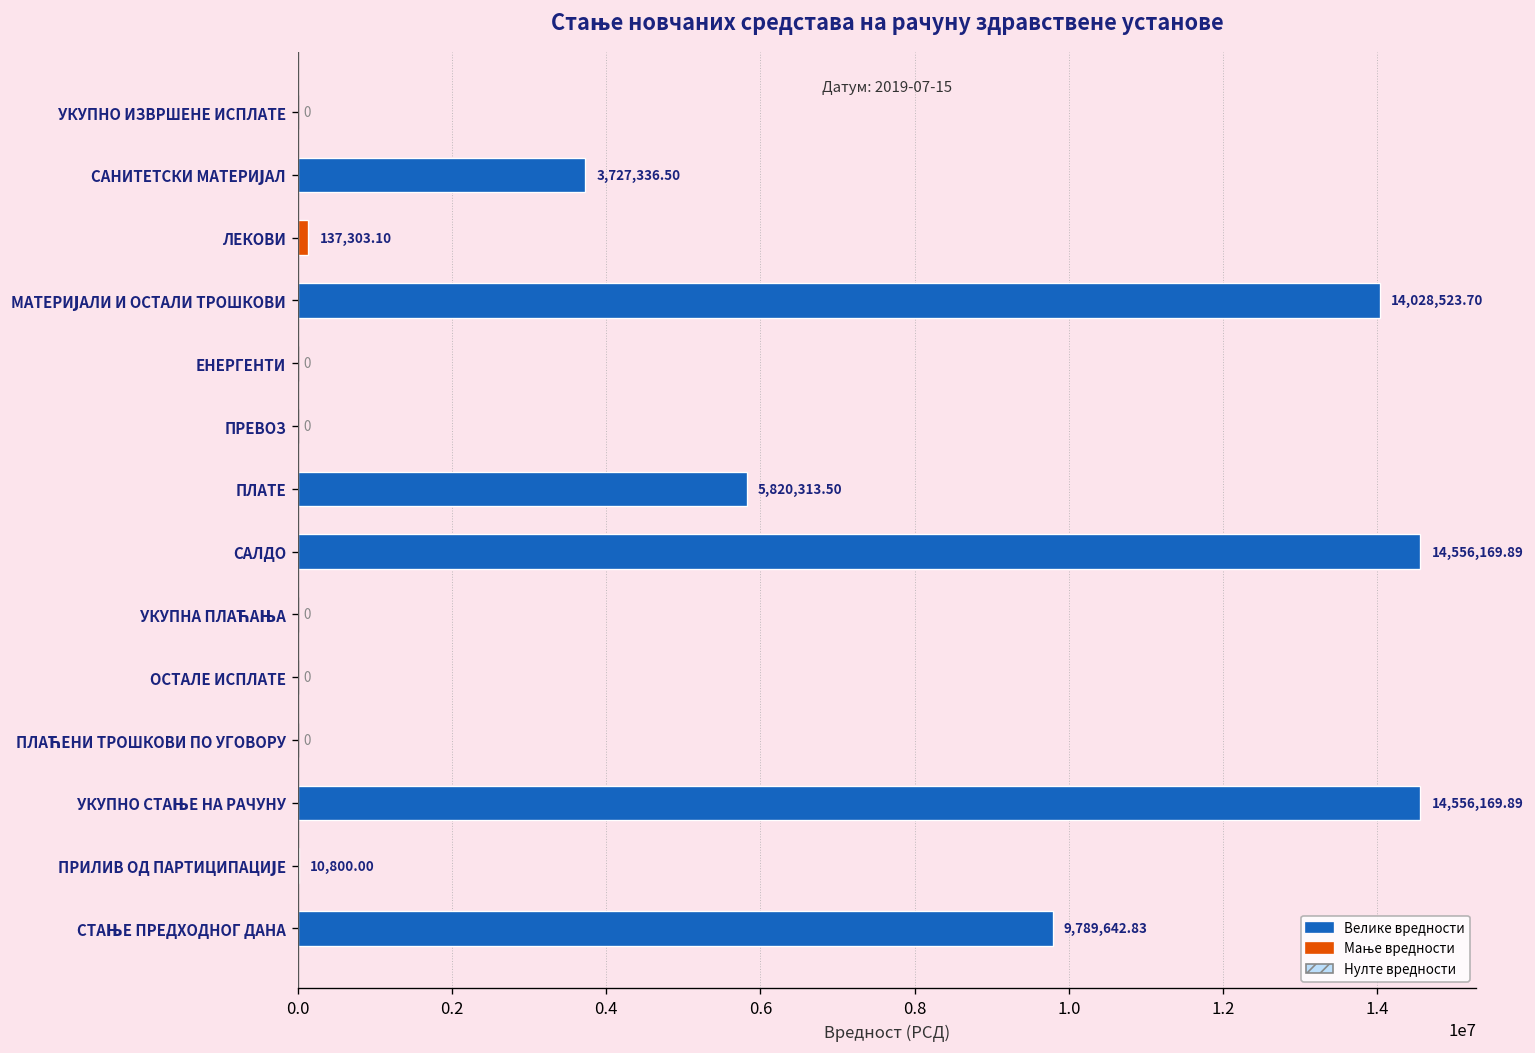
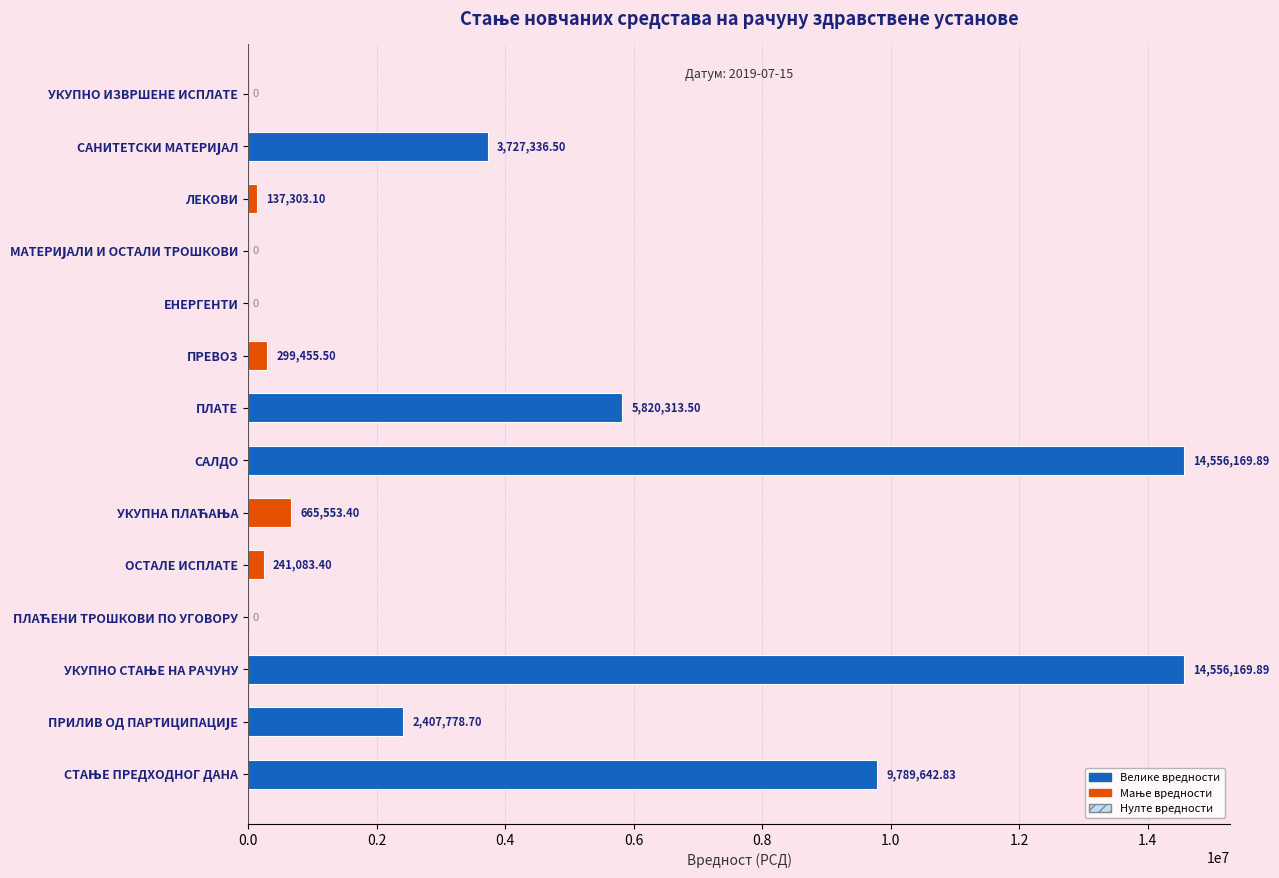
МАТЕРИЈАЛИ И ОСТАЛИ ТРОШКОВИ: 14,028,523.70 -> 0
ПРЕВОЗ: 0 -> 299,455.50
УКУПНА ПЛАЋАЊА: 0 -> 665,553.40
ОСТАЛЕ ИСПЛАТЕ: 0 -> 241,083.40
ПРИЛИВ ОД ПАРТИЦИПАЦИЈЕ: 10,800.00 -> 2,407,778.70
